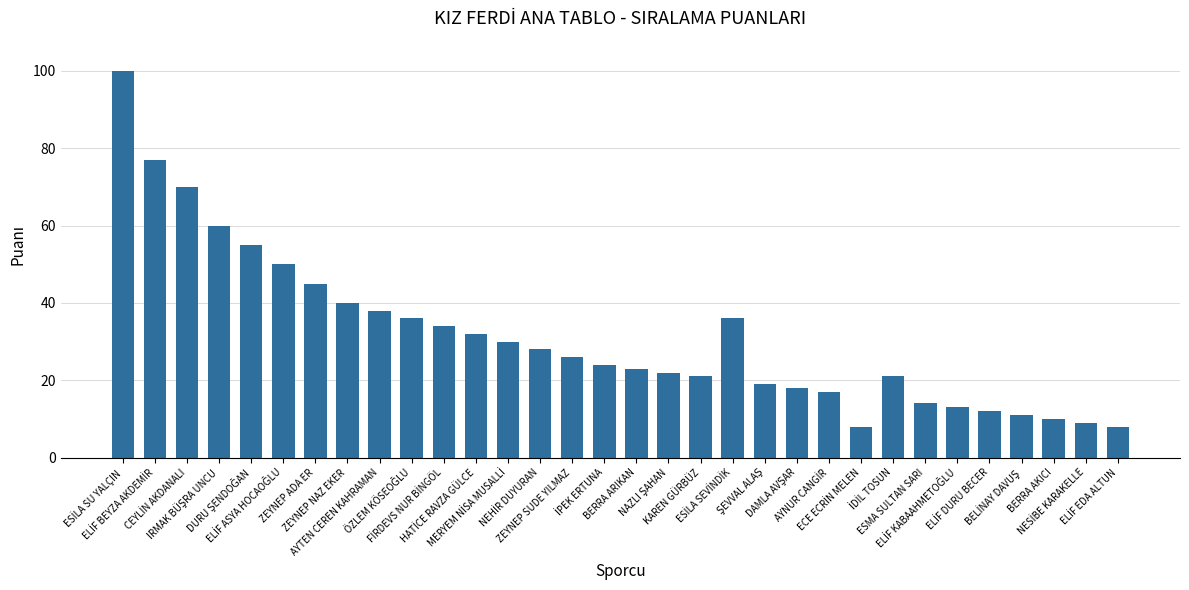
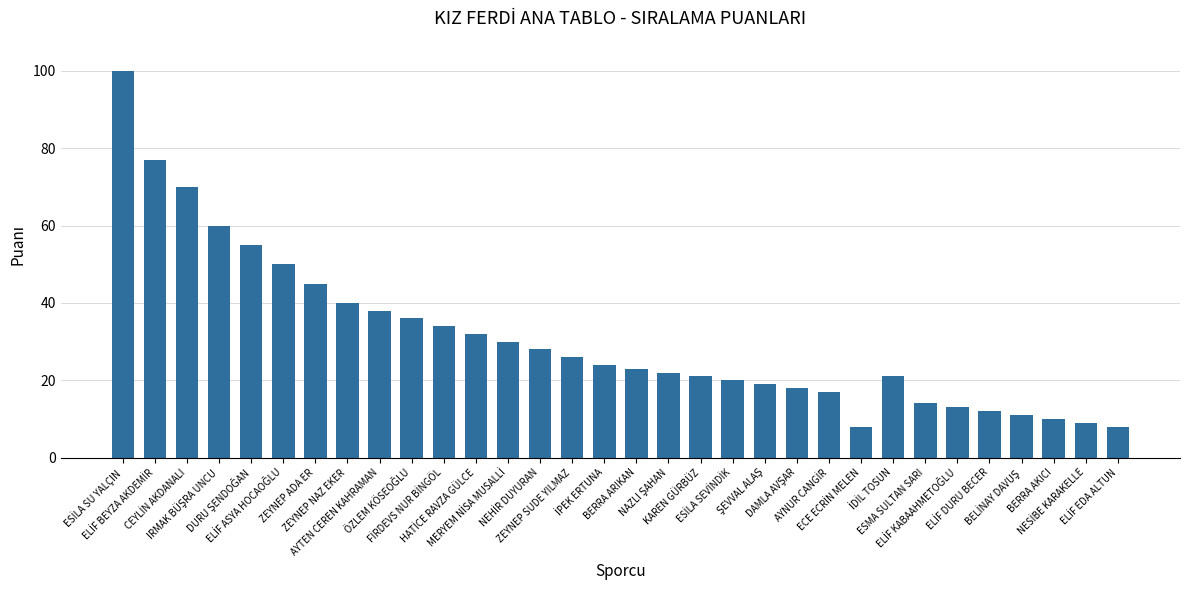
ESİLA SEVİNDİK: 36 -> 20
